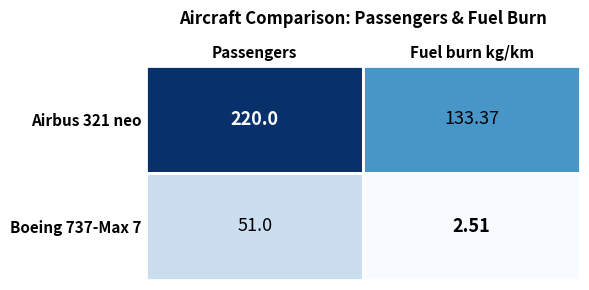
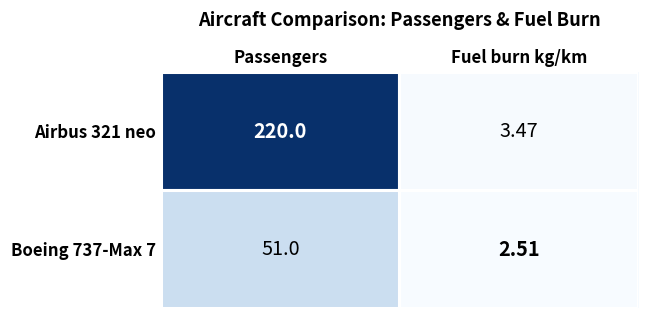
Airbus 321 neo, Fuel burn kg/km: 133.37 -> 3.47
